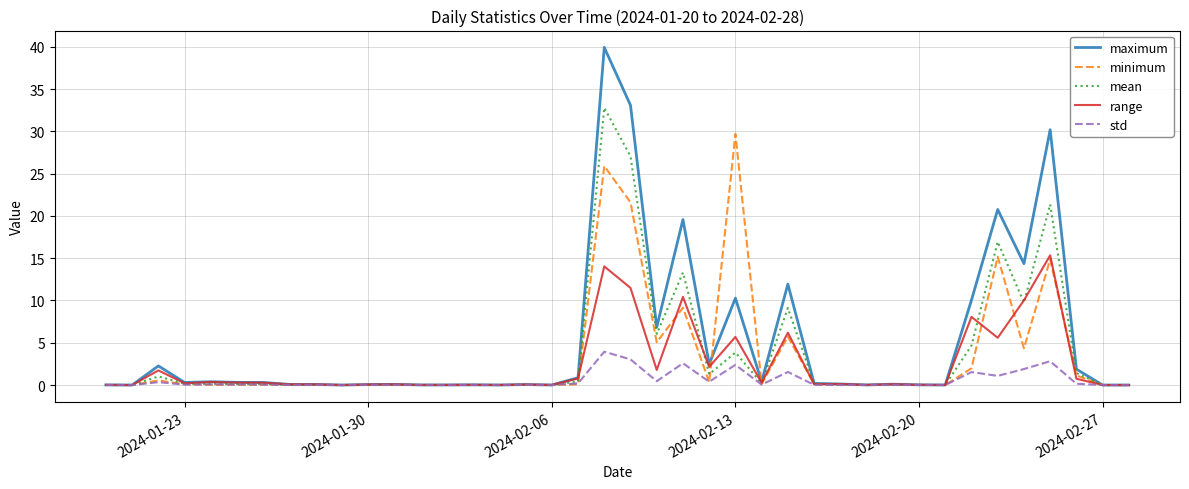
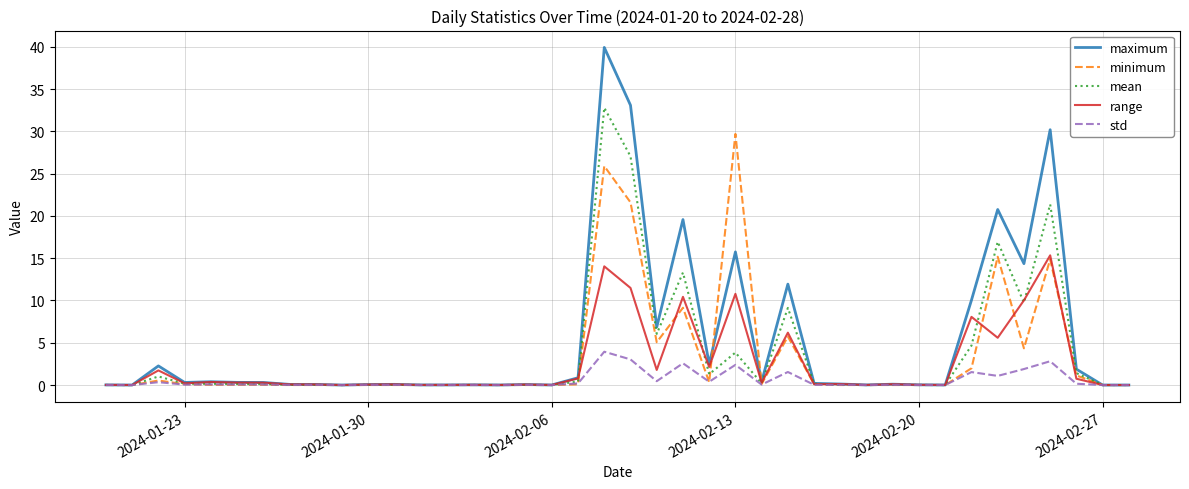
maximum, 2024-02-13: 10 -> 16
range, 2024-02-13: 6 -> 11
